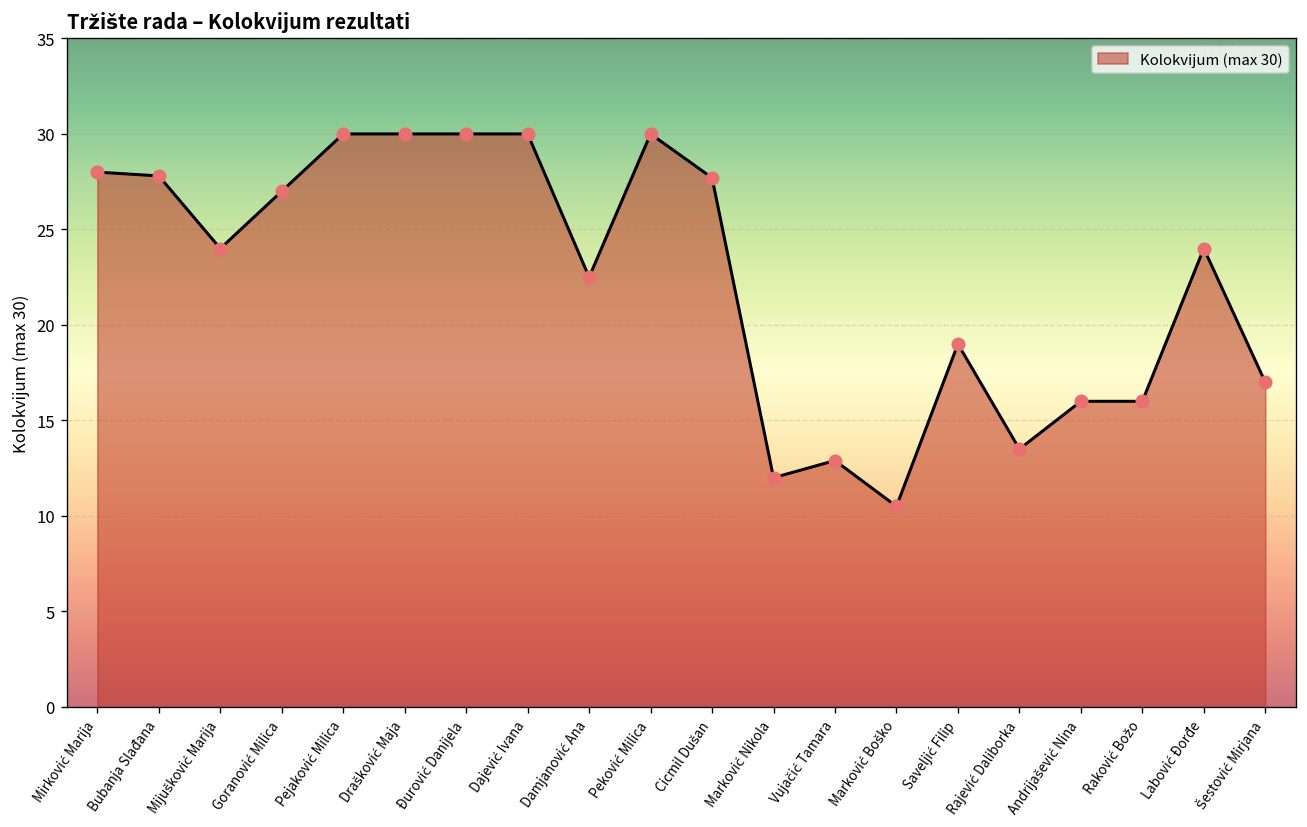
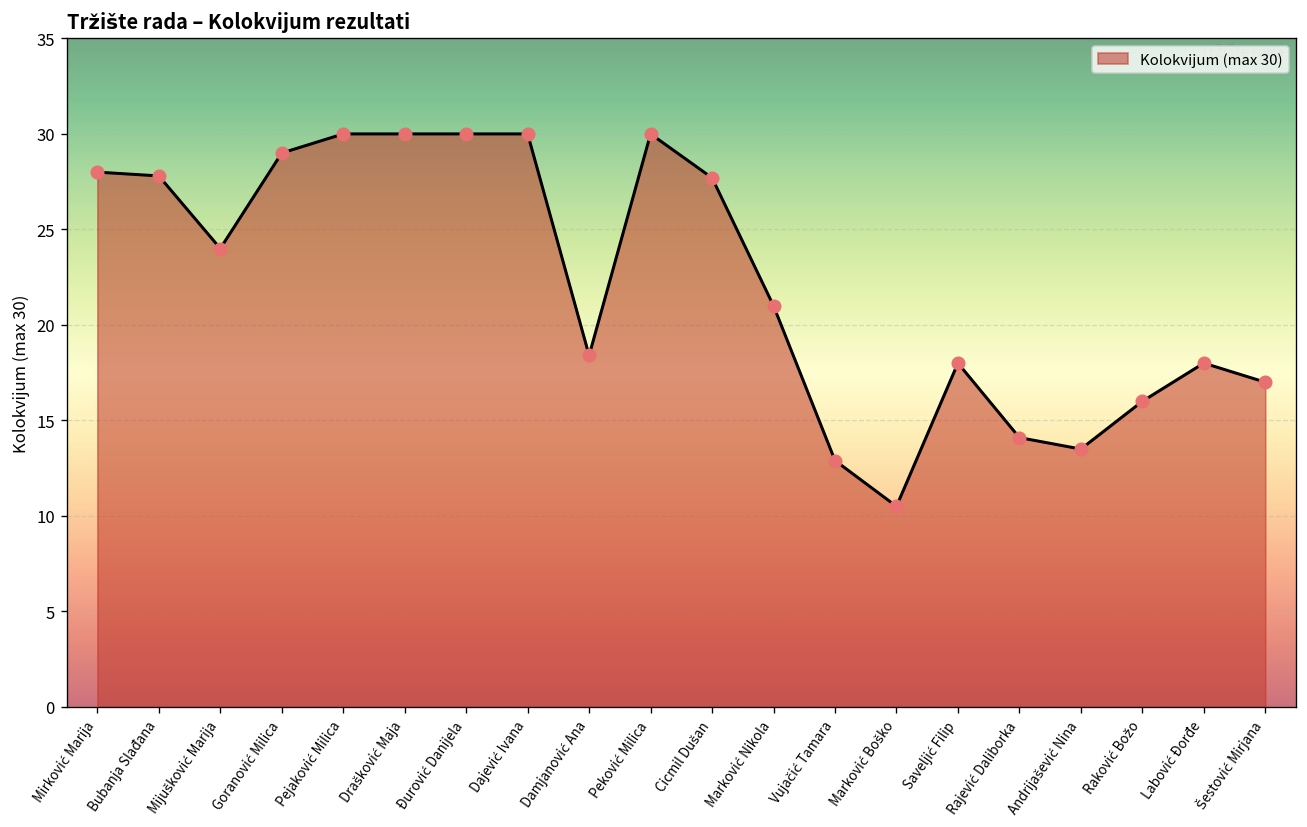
Goranović Milica: 27 -> 29
Damjanović Ana: 22.5 -> 18.4
Marković Nikola: 12 -> 21
Saveljić Filip: 19 -> 18
Rajević Daliborka: 13.5 -> 14.1
Andrijašević Nina: 16.0 -> 13.5
Labović Đorđe: 24 -> 18
